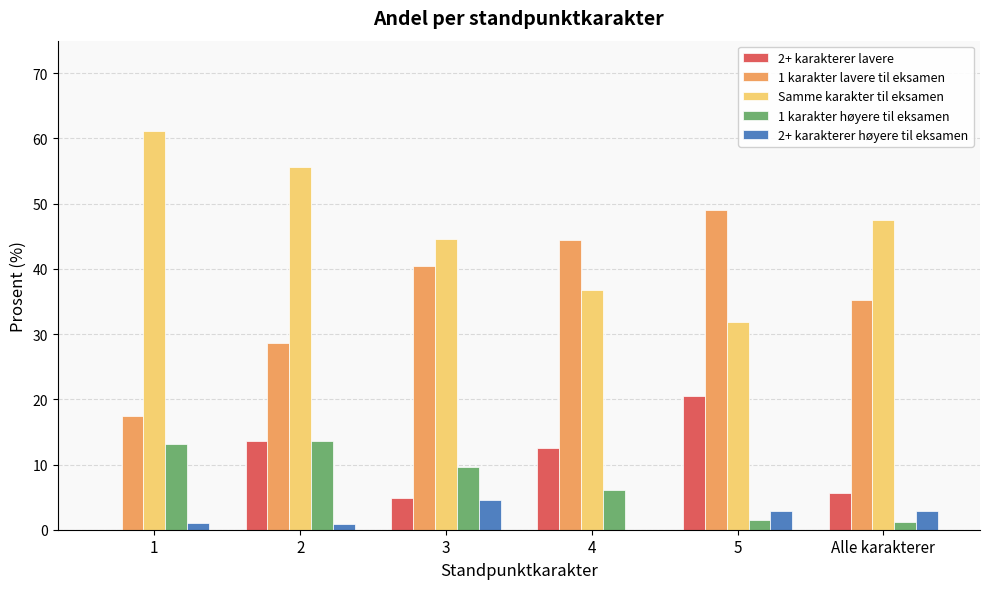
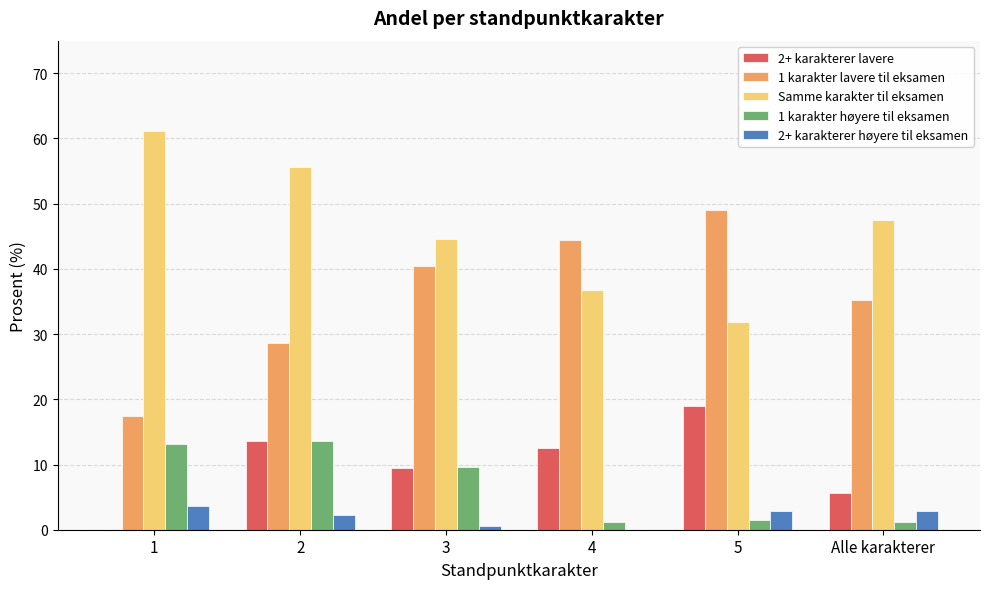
2+ karakterer høyere til eksamen, 1: 1 -> 4
2+ karakterer høyere til eksamen, 2: 1 -> 2
2+ karakterer lavere, 3: 5 -> 9
2+ karakterer høyere til eksamen, 3: 5 -> 1
1 karakter høyere til eksamen, 4: 6 -> 1
2+ karakterer lavere, 5: 21 -> 19
